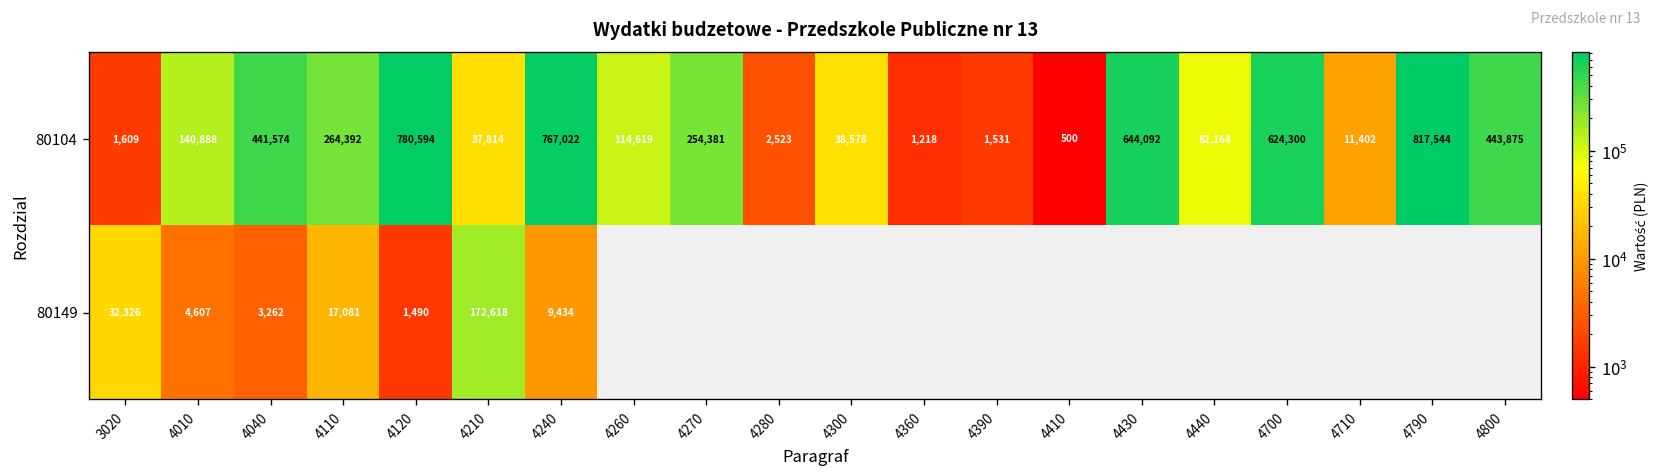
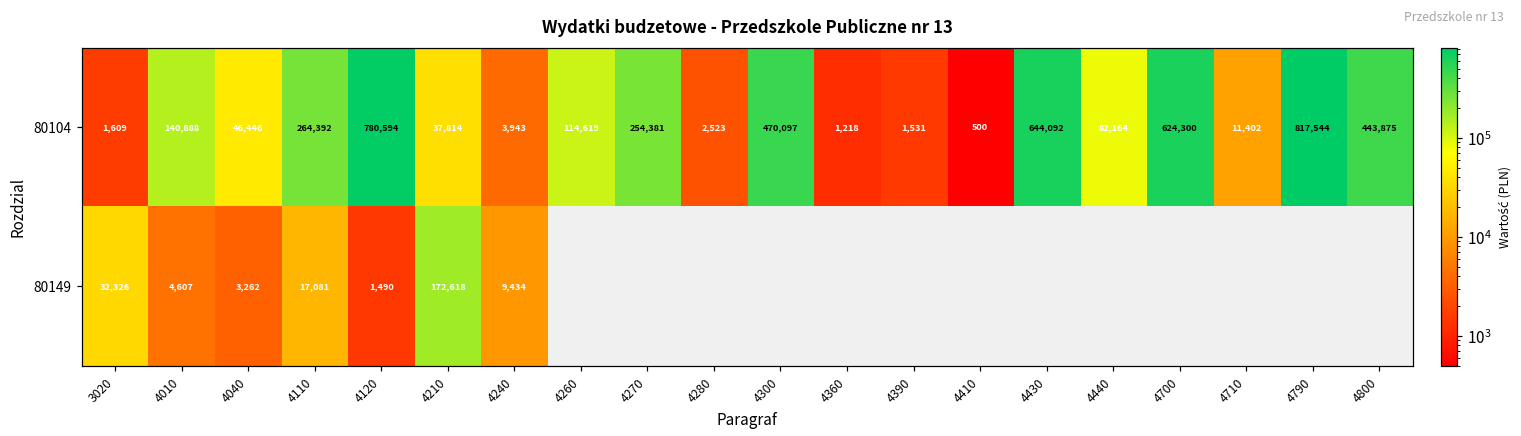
80104, 4040: 441,574 -> 46,446
80104, 4240: 767,022 -> 3,943
80104, 4300: 38,578 -> 470,097
